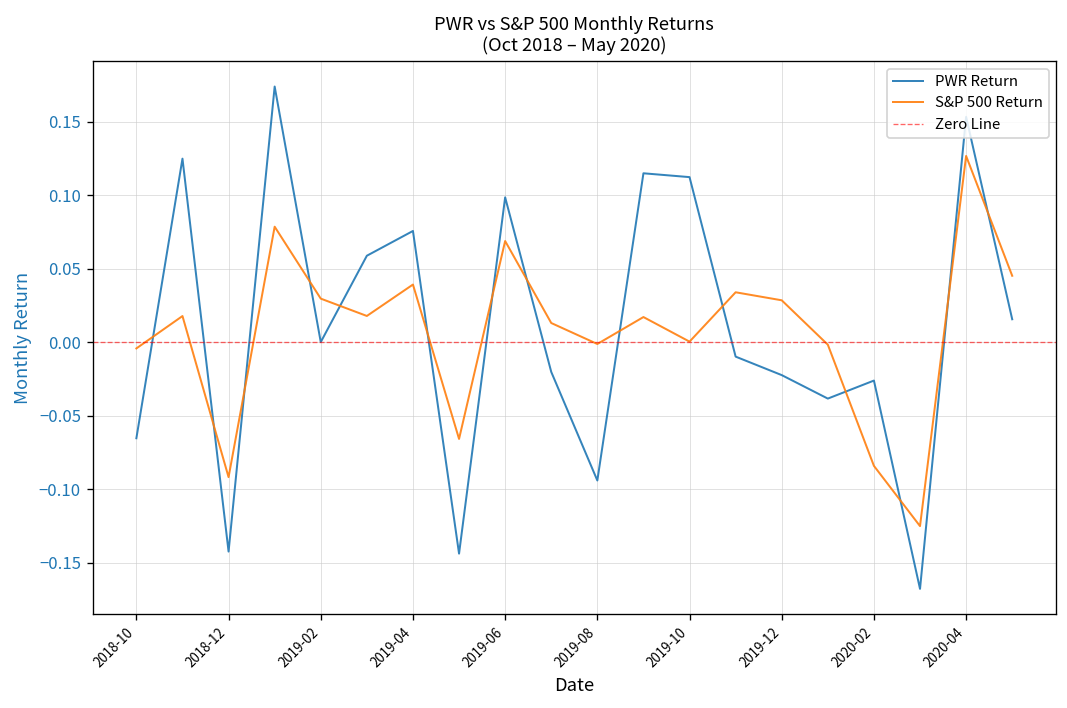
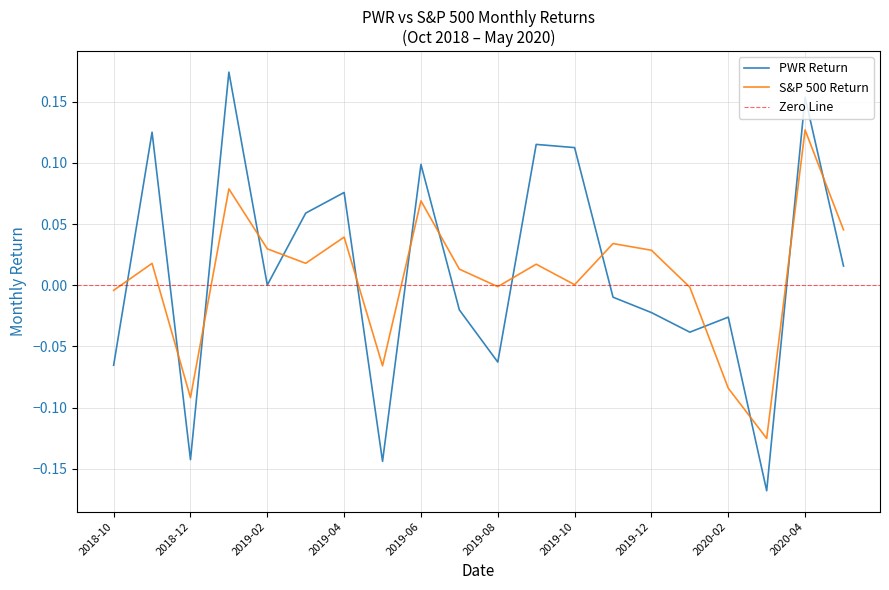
PWR Return, 2019-08: -0.094 -> -0.063
